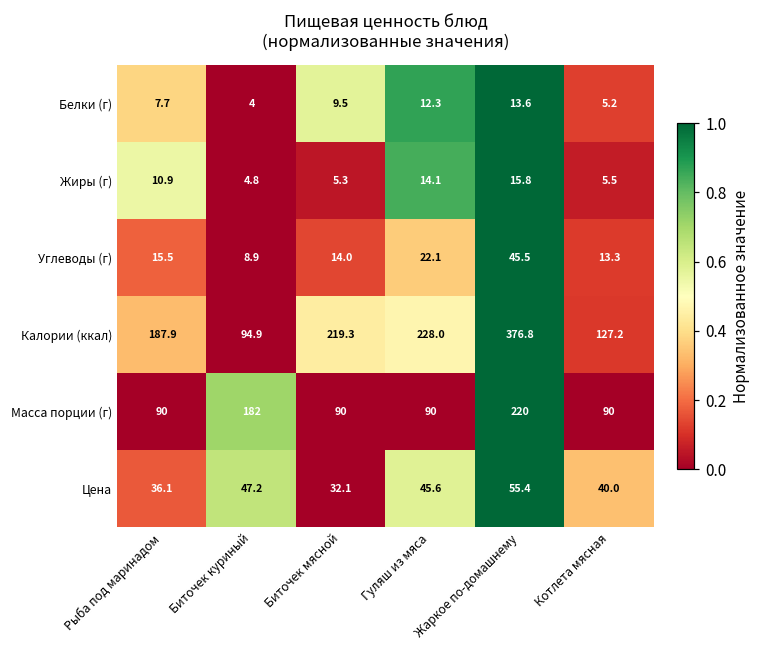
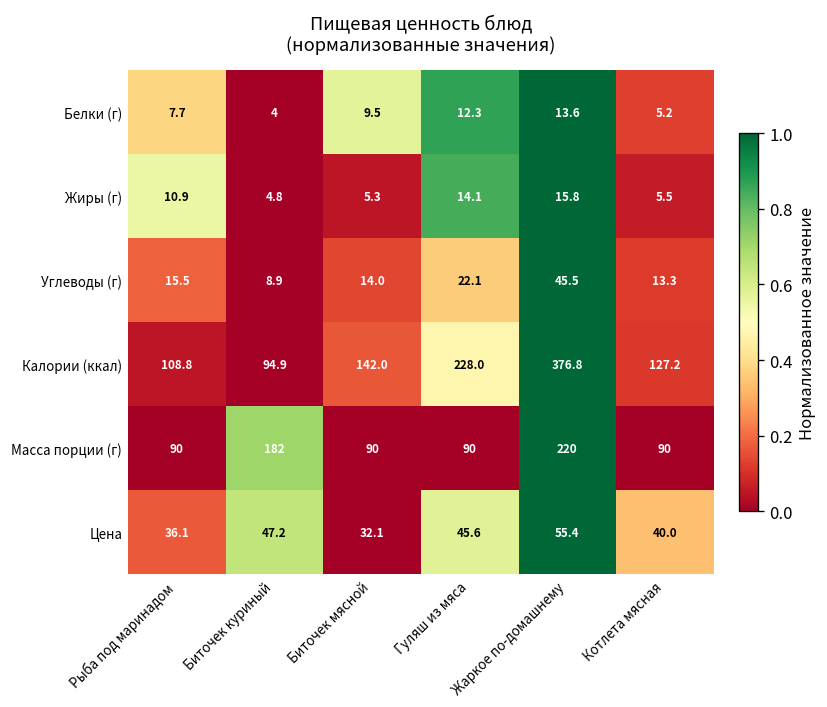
Калории (ккал), Рыба под маринадом: 187.9 -> 108.8
Калории (ккал), Биточек мясной: 219.3 -> 142.0
